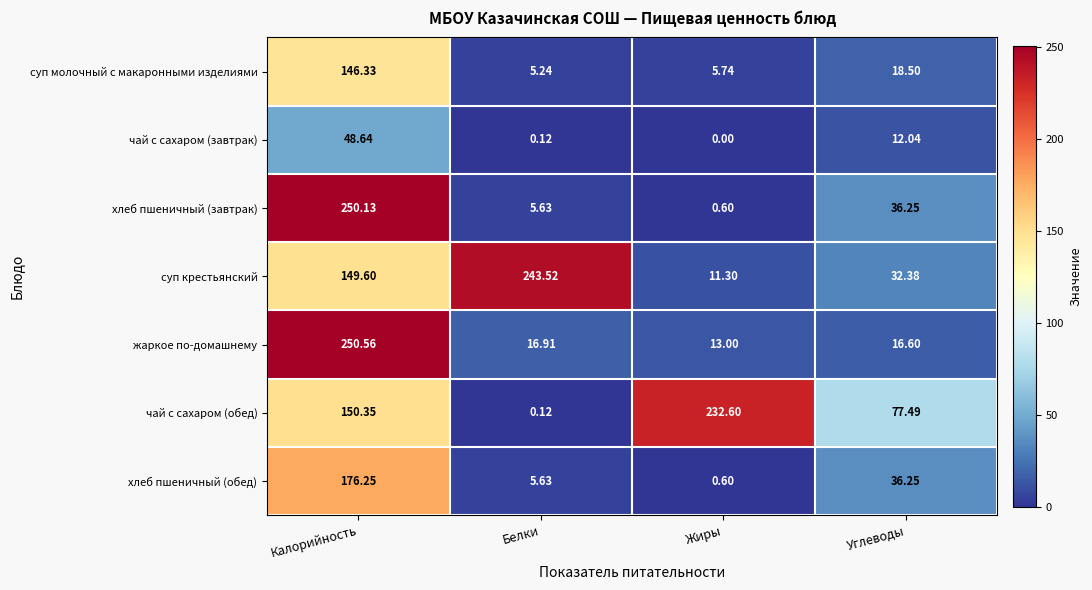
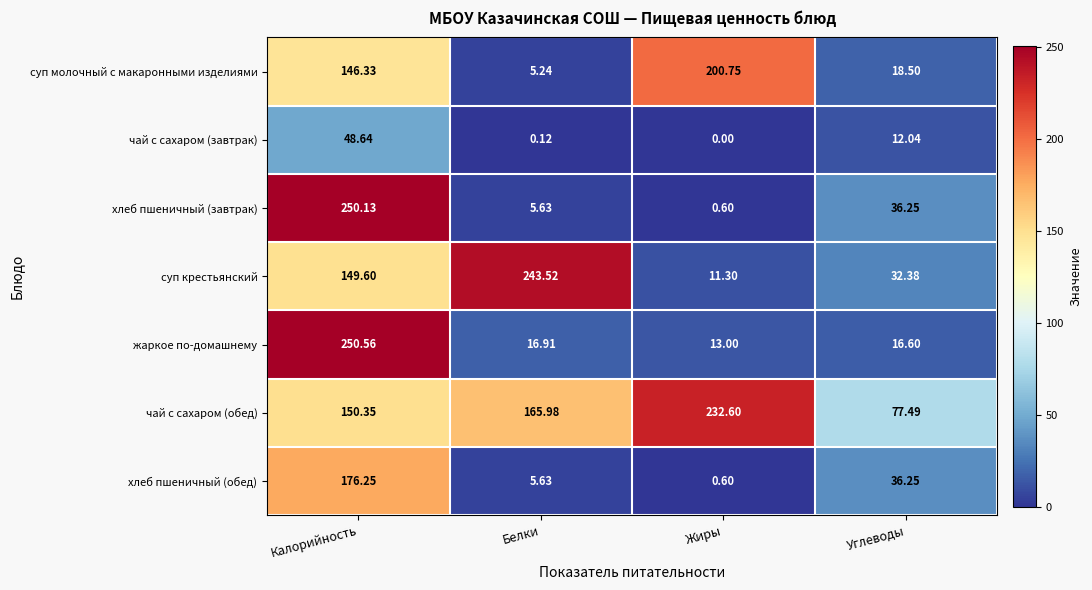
суп молочный с макаронными изделиями, Жиры: 5.74 -> 200.75
чай с сахаром (обед), Белки: 0.12 -> 165.98
